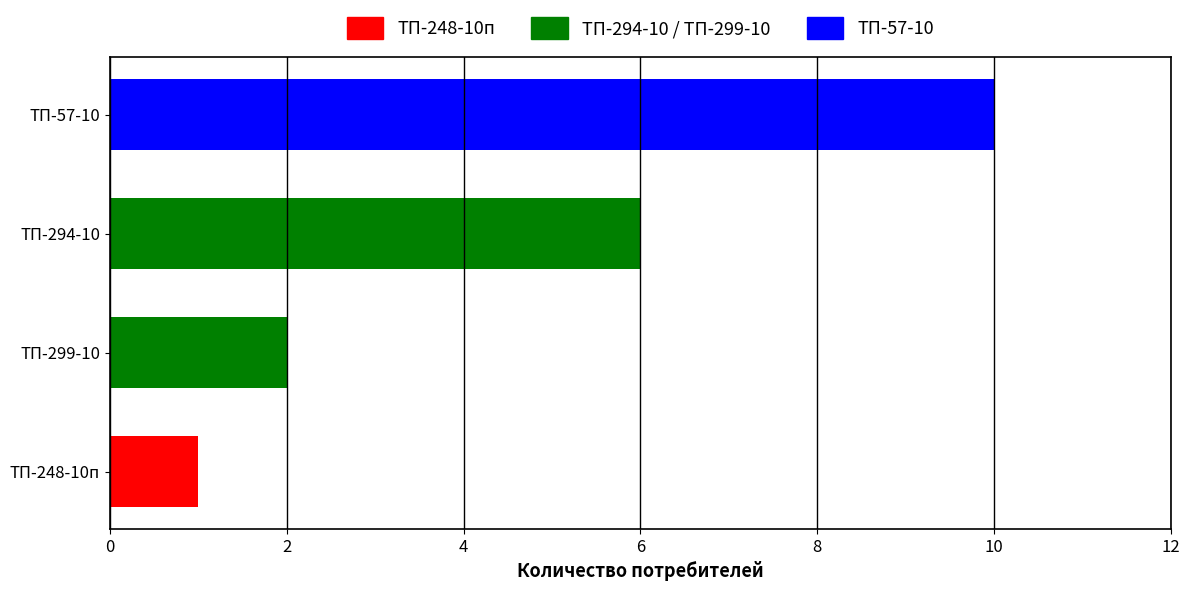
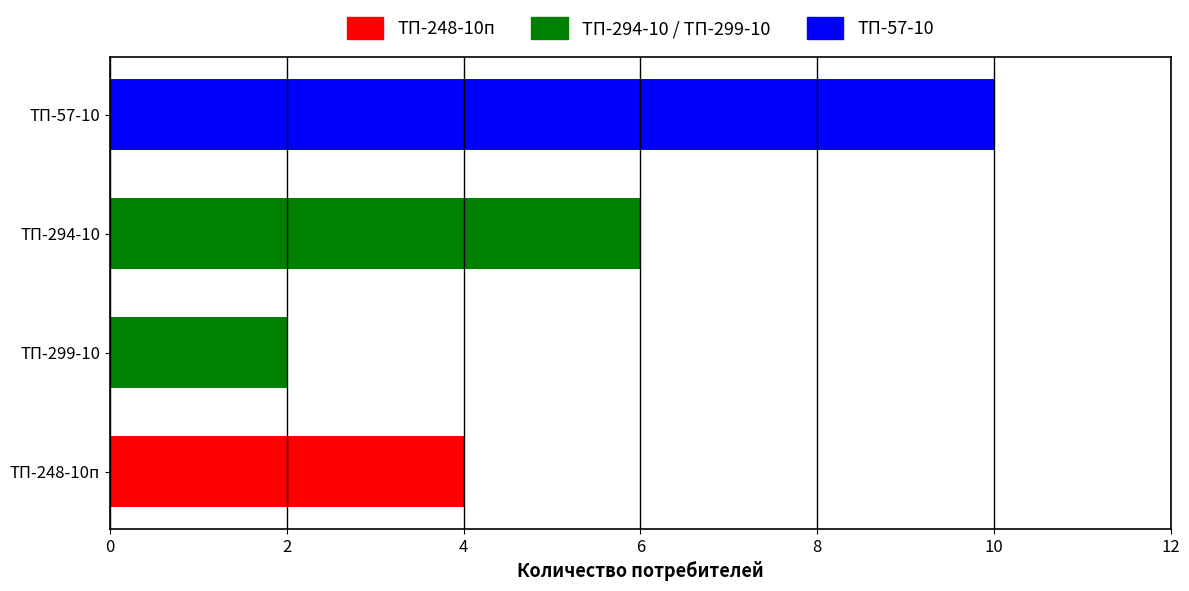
ТП-248-10п: 1 -> 4
